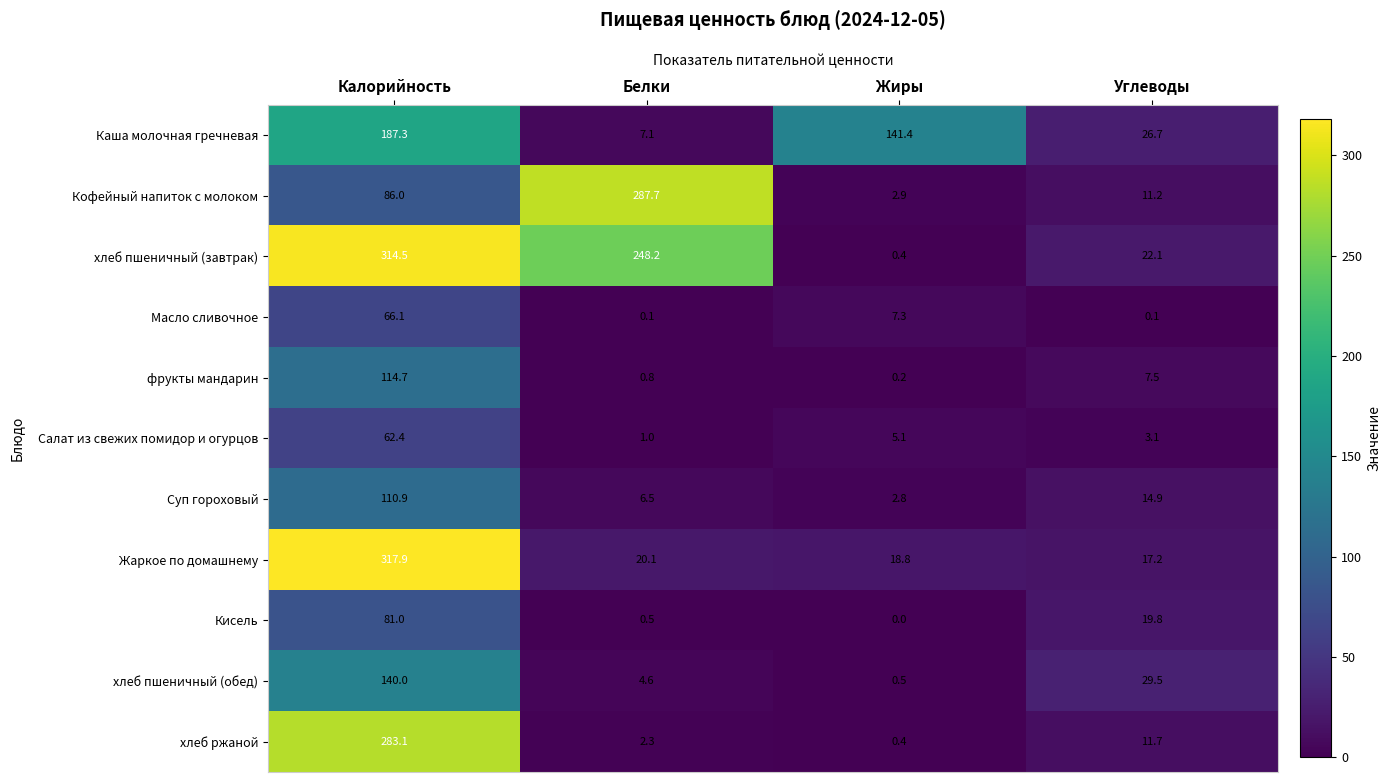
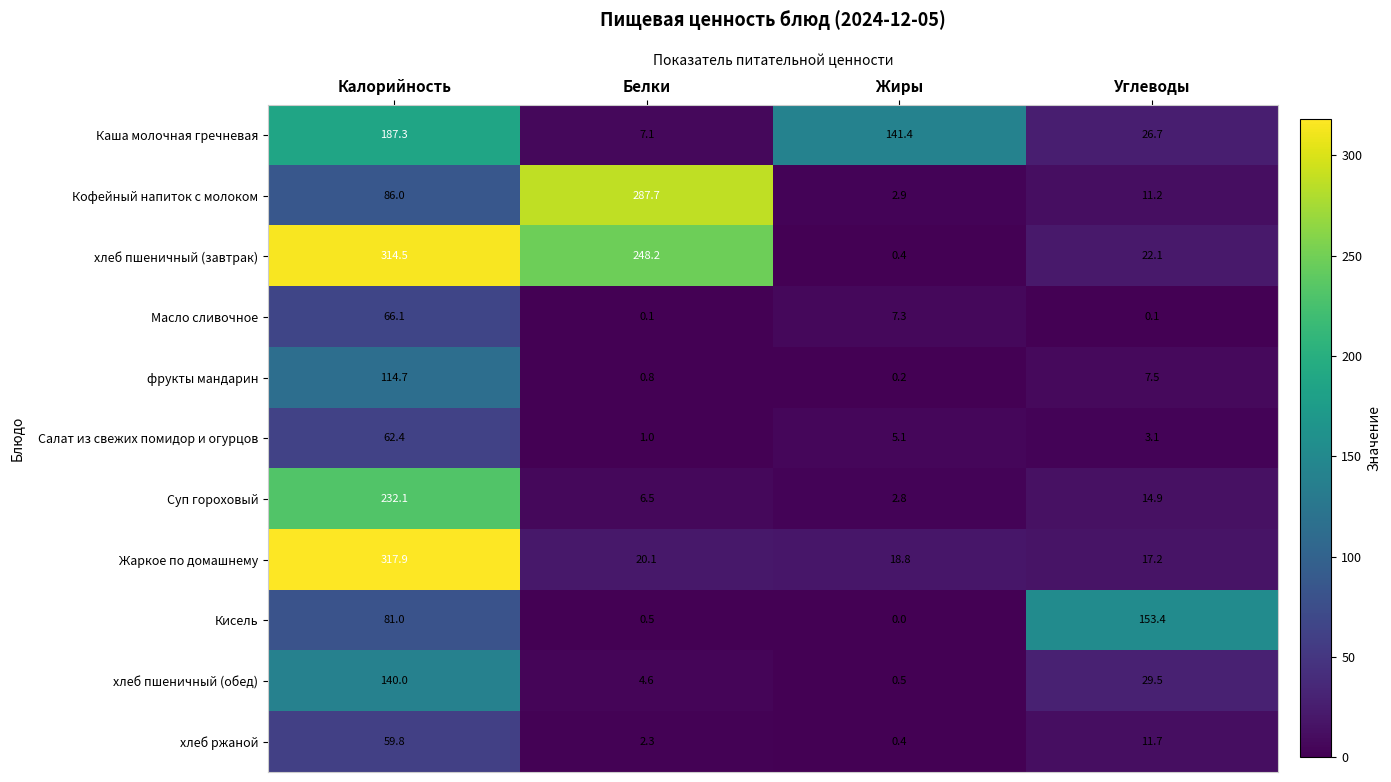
Суп гороховый, Калорийность: 110.9 -> 232.1
Кисель, Углеводы: 19.8 -> 153.4
хлеб ржаной, Калорийность: 283.1 -> 59.8
